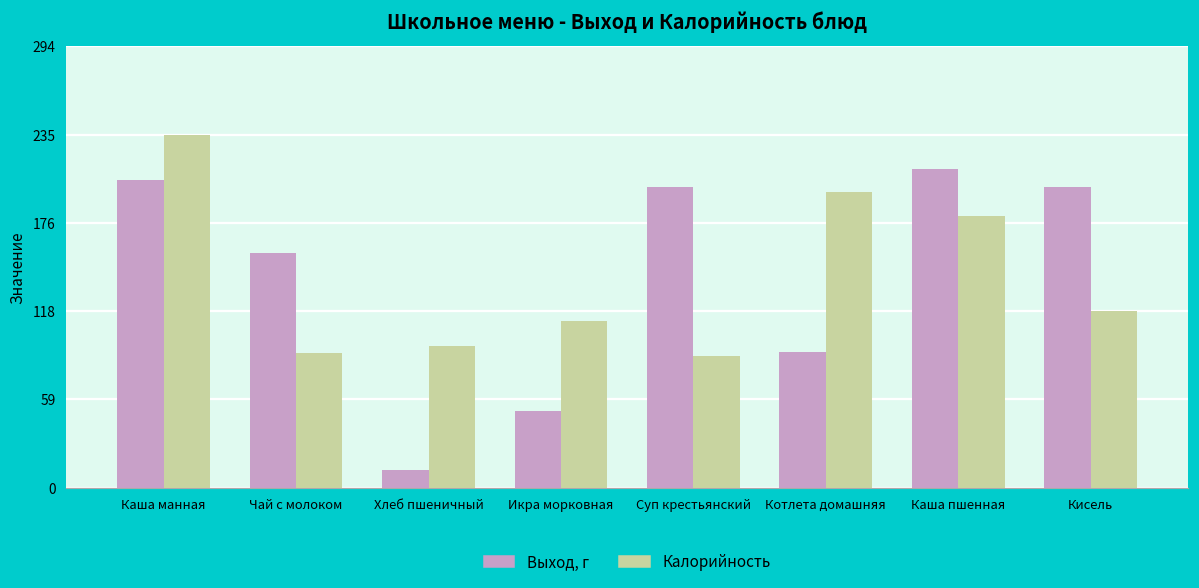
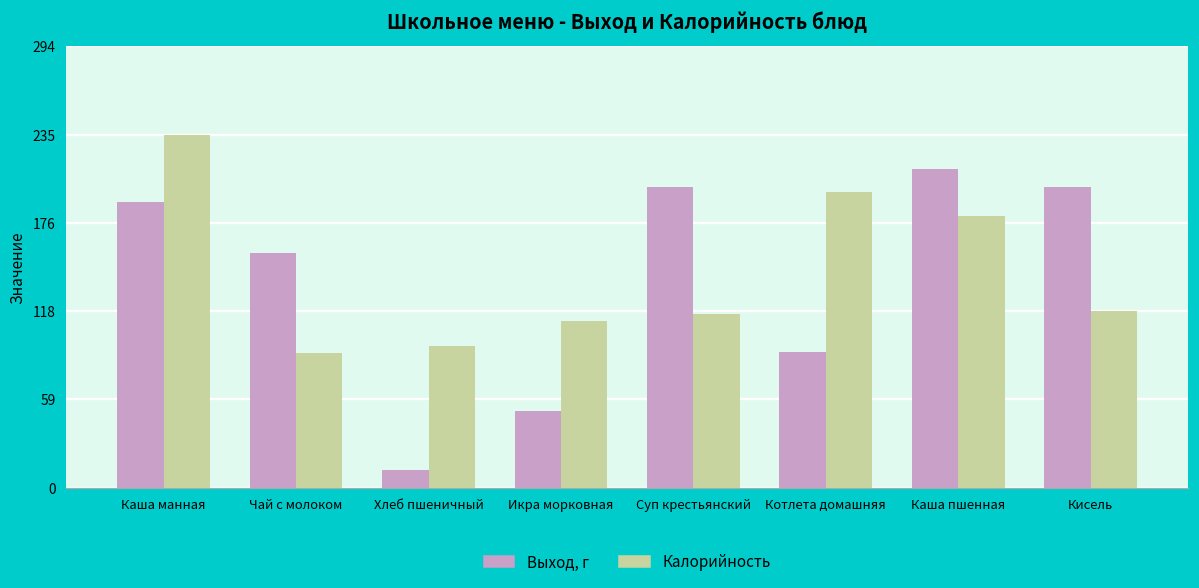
Выход, г, Каша манная: 205 -> 190
Калорийность, Суп крестьянский: 88 -> 116
